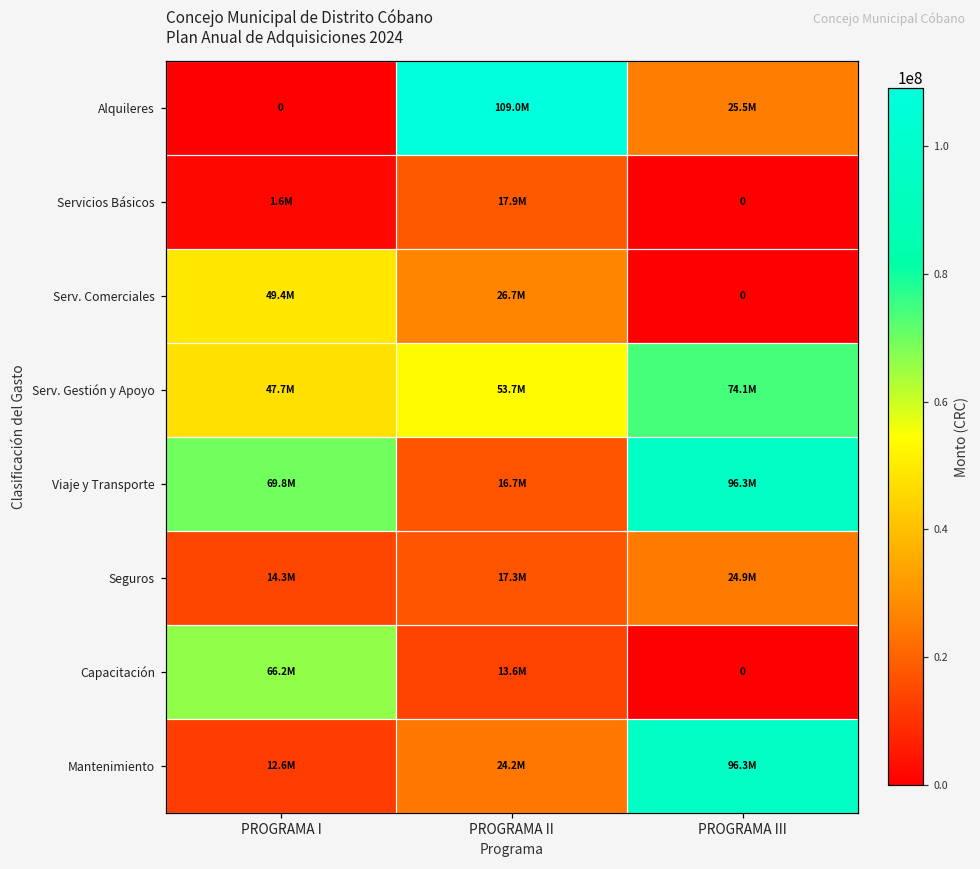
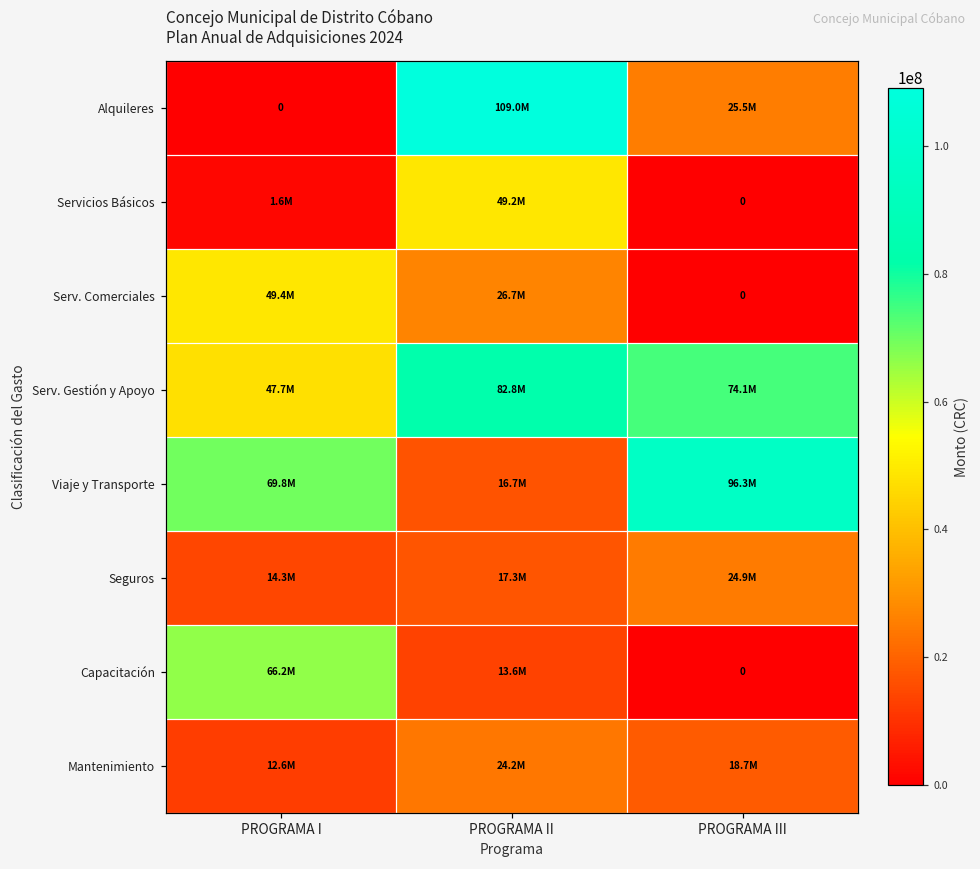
Servicios Básicos, PROGRAMA II: 17.9M -> 49.2M
Serv. Gestión y Apoyo, PROGRAMA II: 53.7M -> 82.8M
Mantenimiento, PROGRAMA III: 96.3M -> 18.7M
